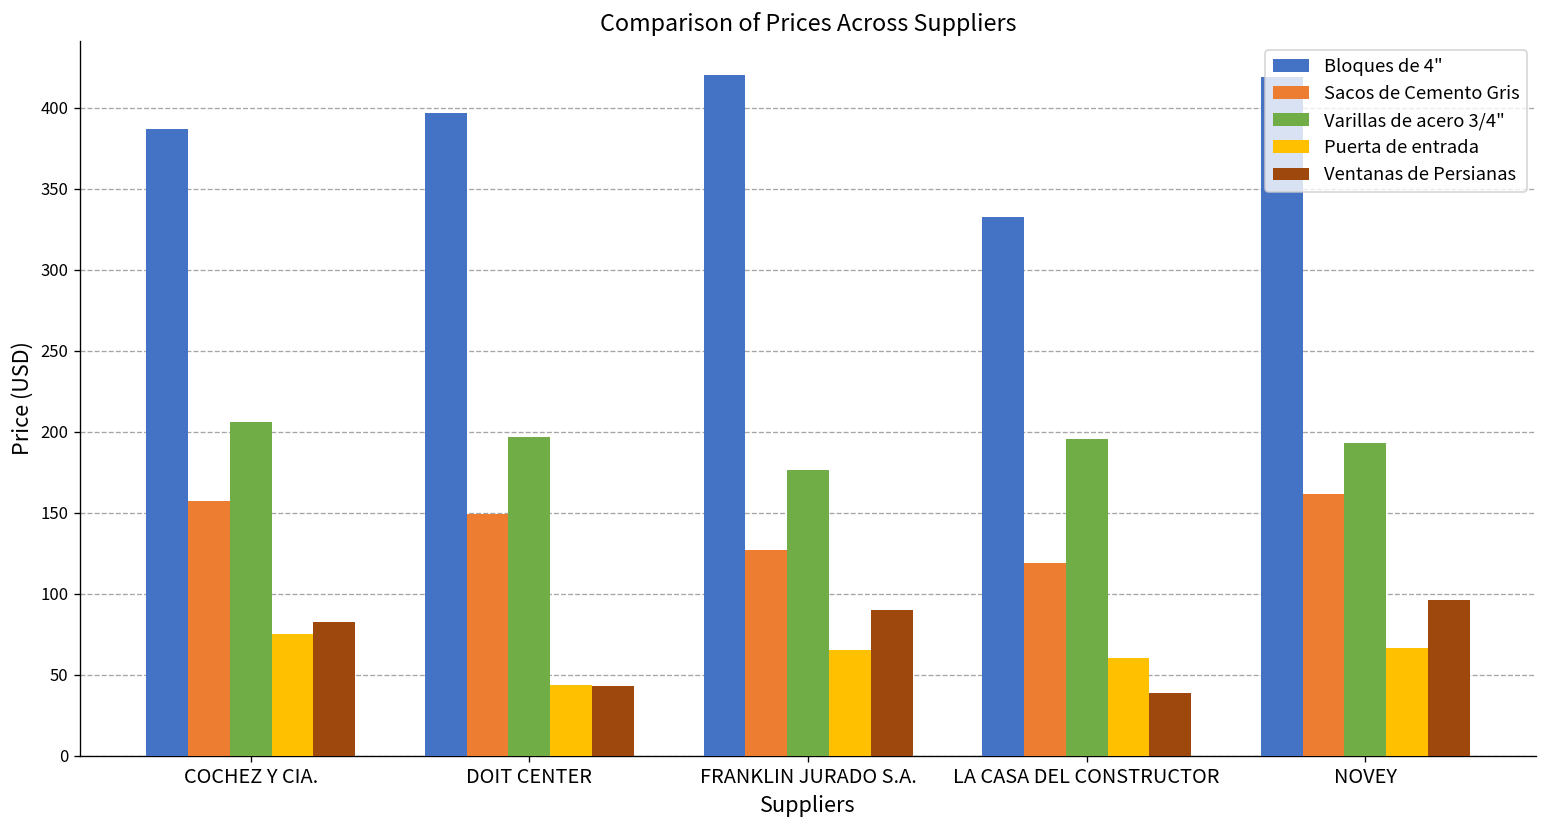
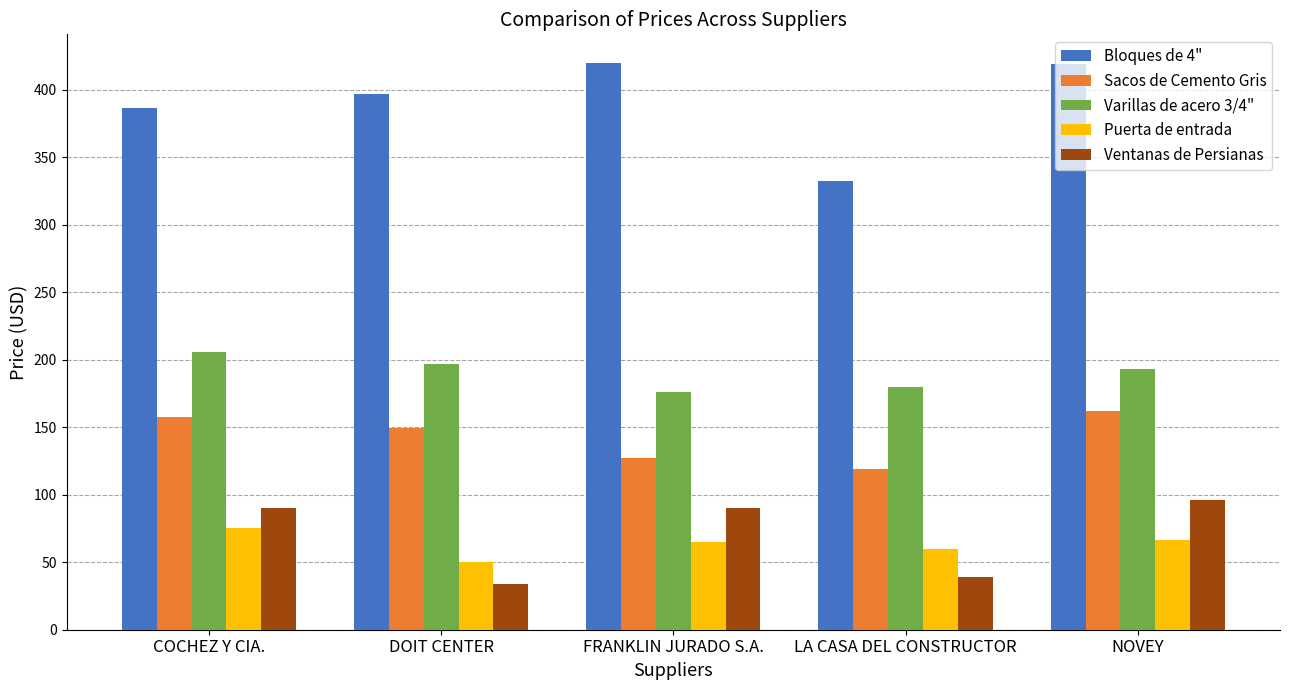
Ventanas de Persianas, COCHEZ Y CIA.: 82 -> 90
Puerta de entrada, DOIT CENTER: 44 -> 50
Ventanas de Persianas, DOIT CENTER: 43 -> 34
Varillas de acero 3/4", LA CASA DEL CONSTRUCTOR: 195 -> 180
